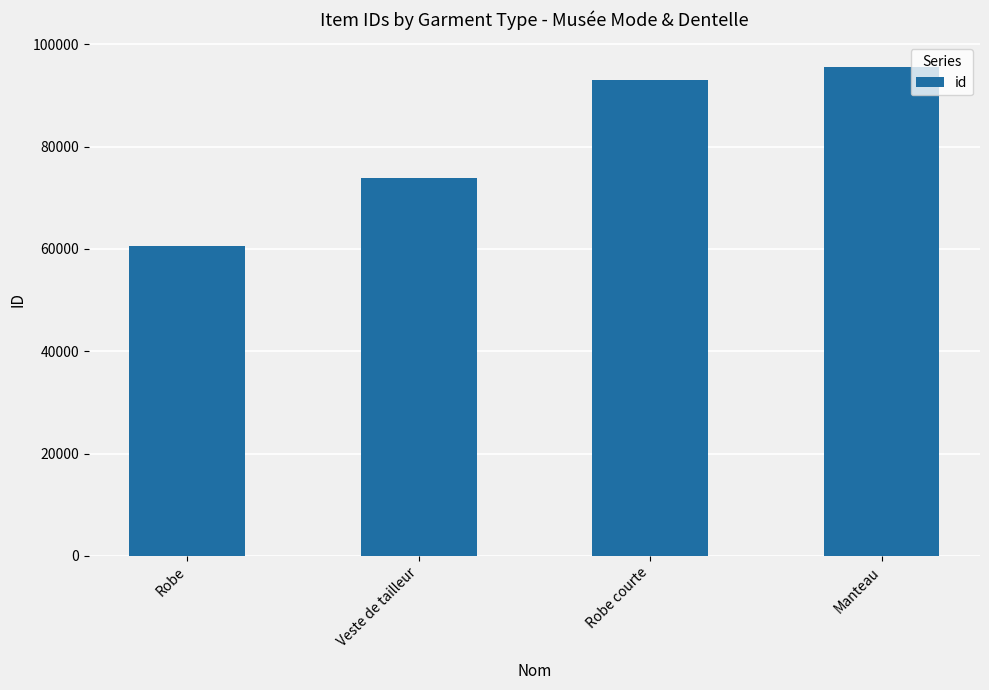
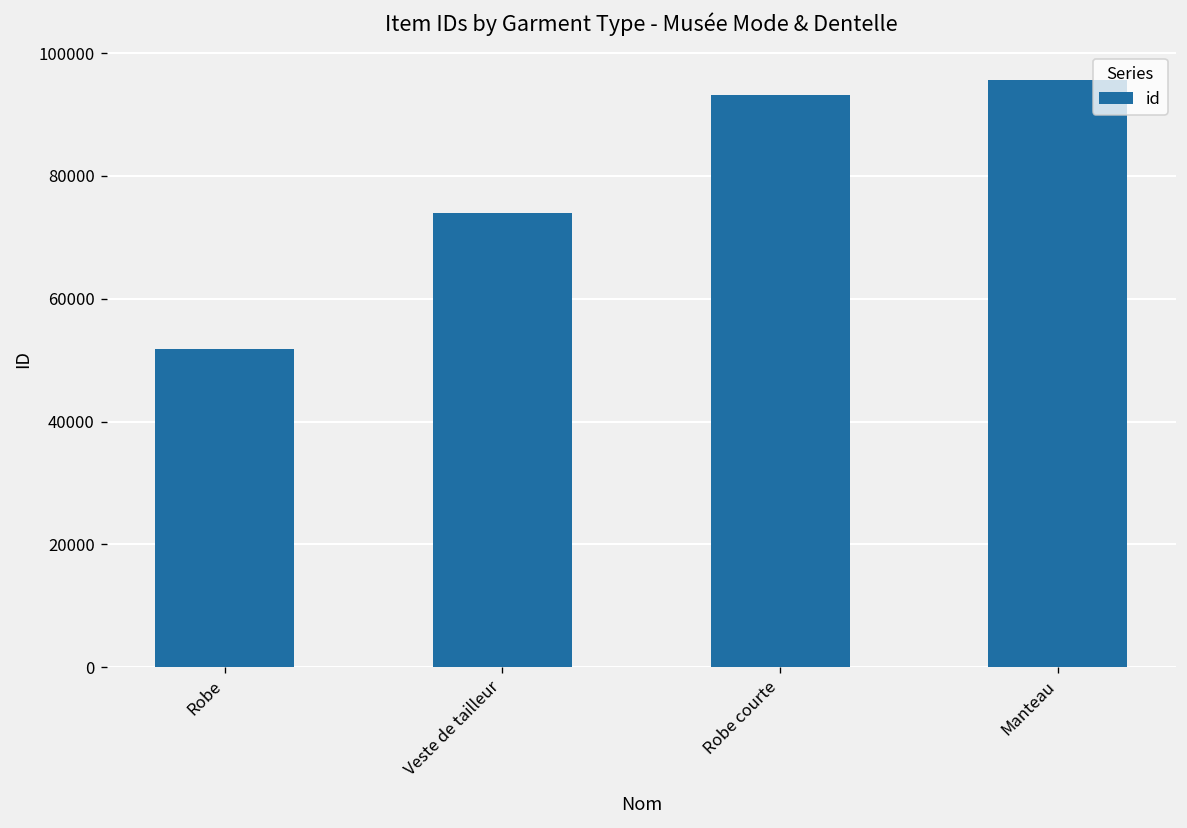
Robe: 61000 -> 52000
